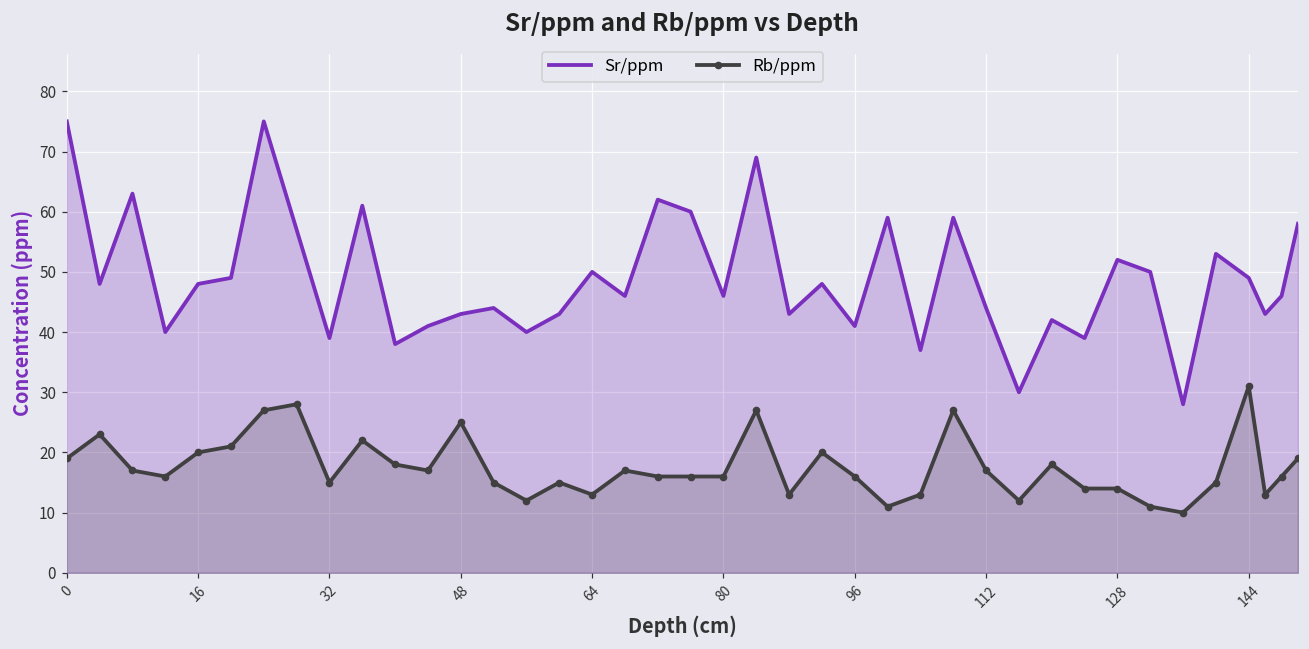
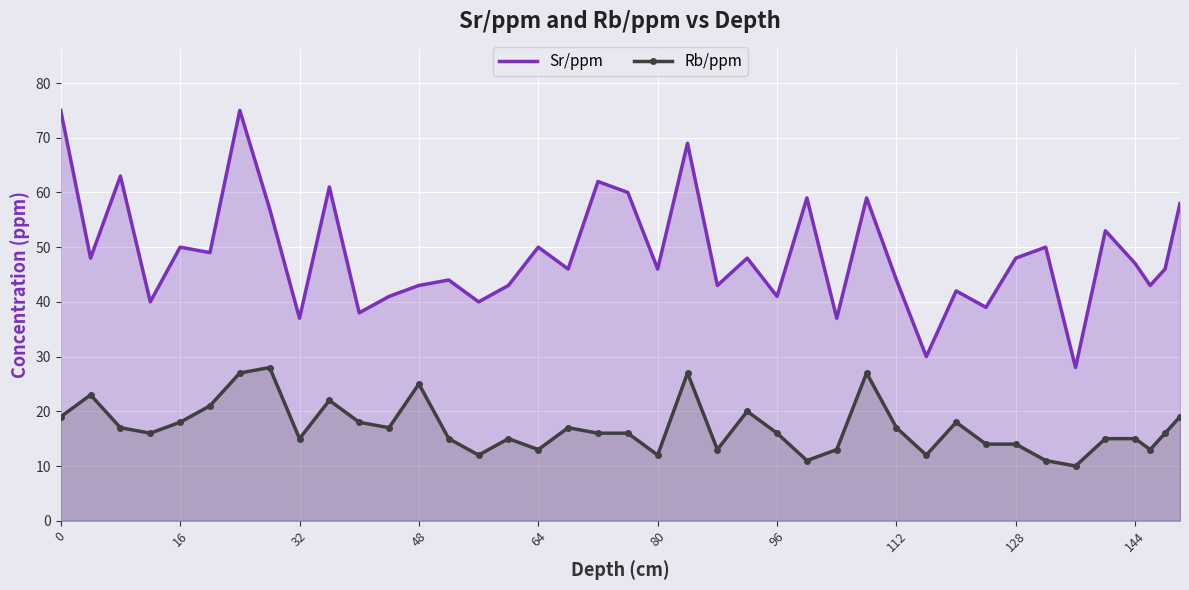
Sr/ppm, 16: 48 -> 50
Rb/ppm, 16: 20 -> 18
Sr/ppm, 32: 39 -> 37
Rb/ppm, 80: 16 -> 12
Sr/ppm, 128: 52 -> 48
Sr/ppm, 144: 49 -> 47
Rb/ppm, 144: 31 -> 15
